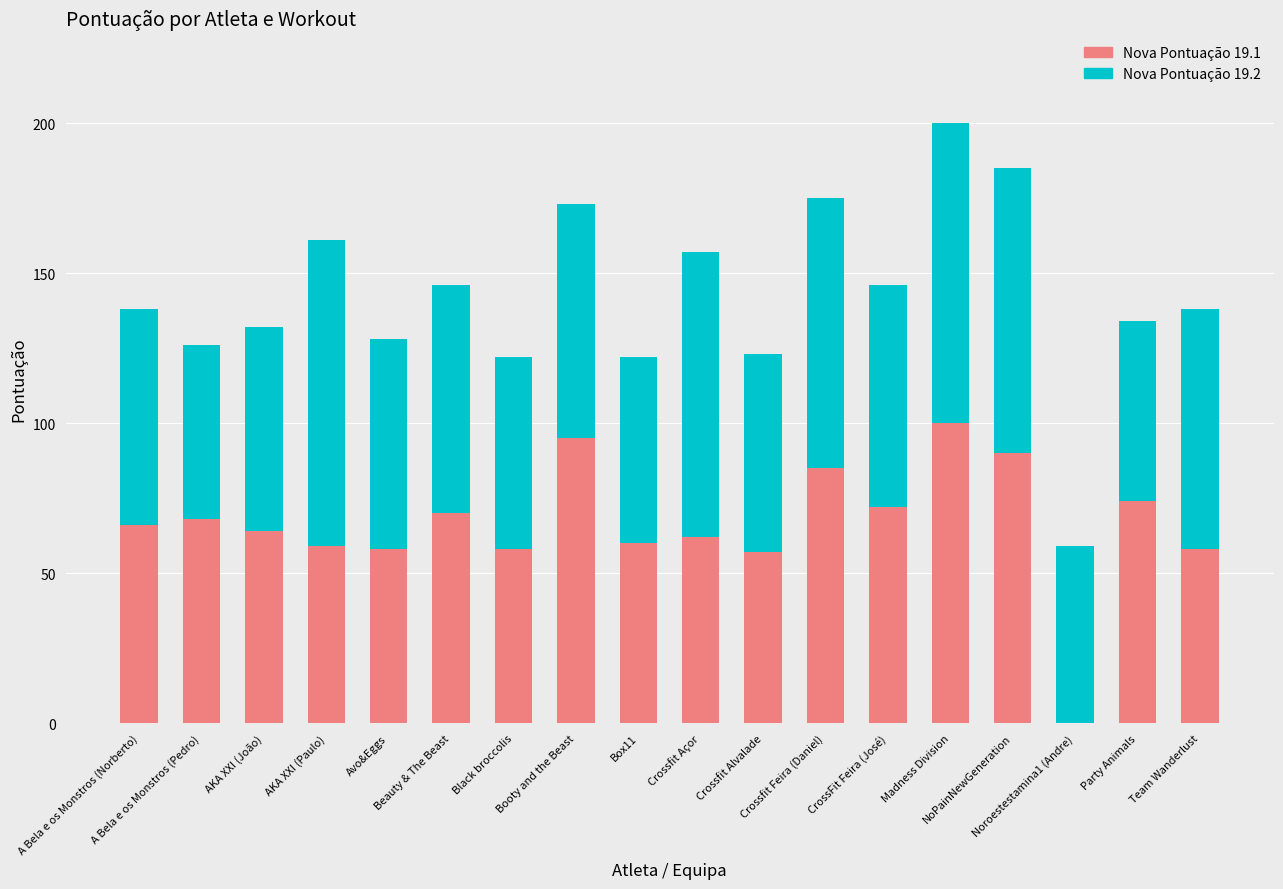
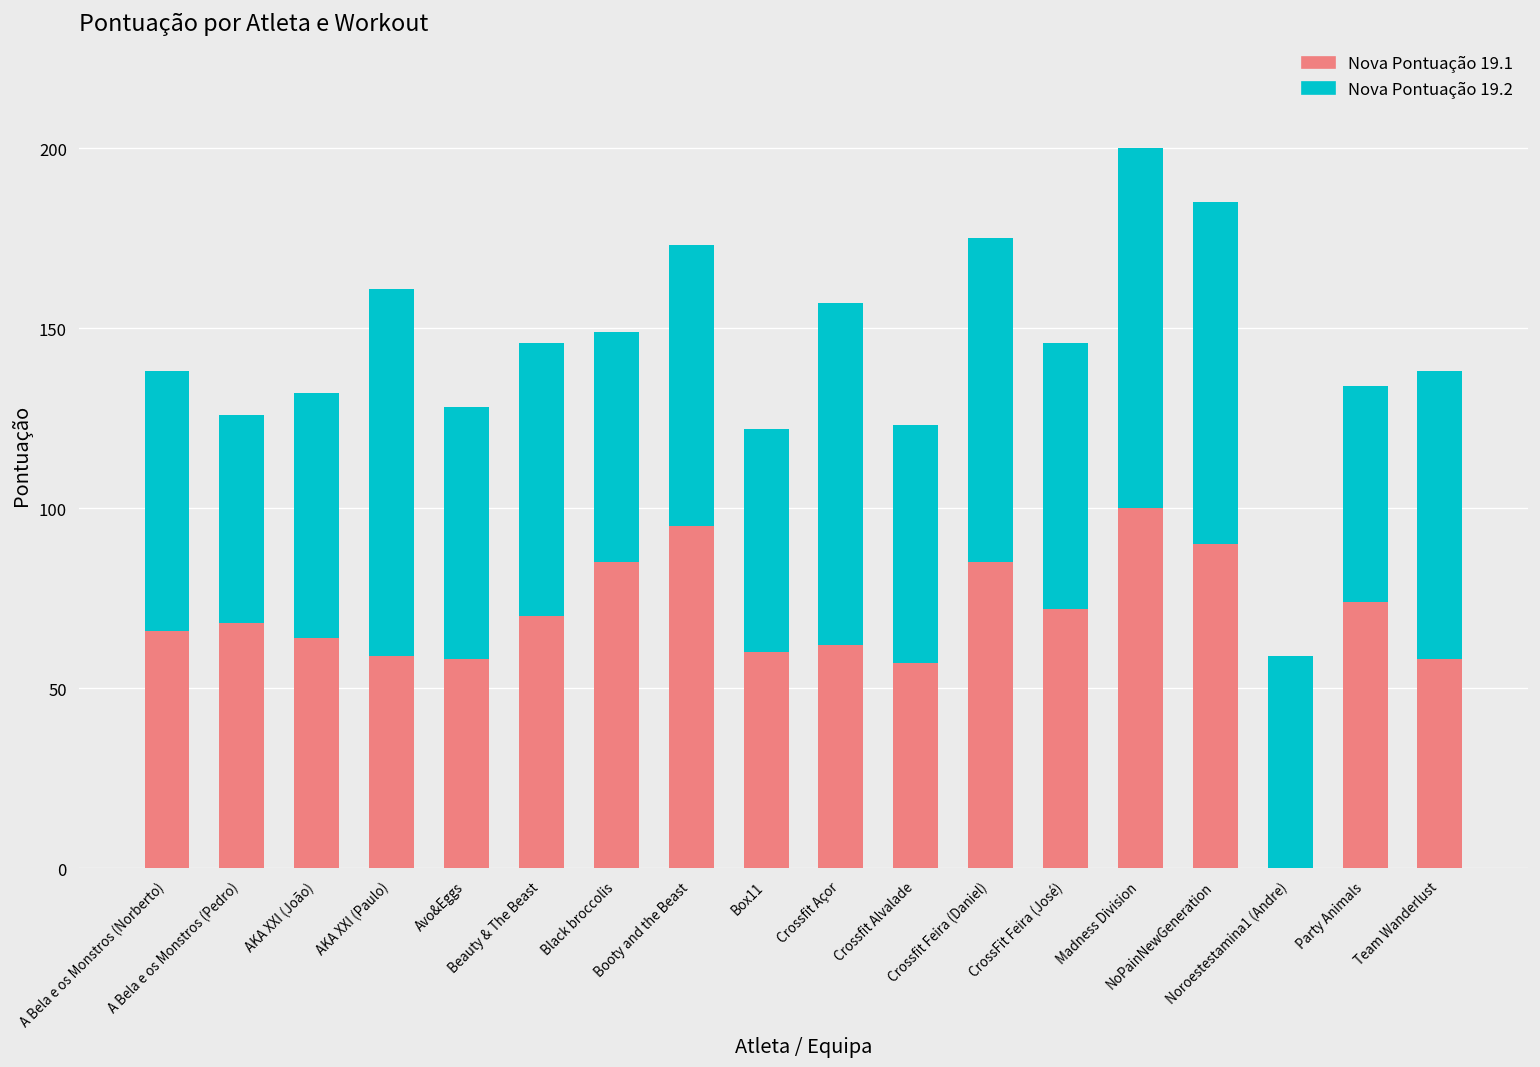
Nova Pontuação 19.1, Black broccolis: 58 -> 85
